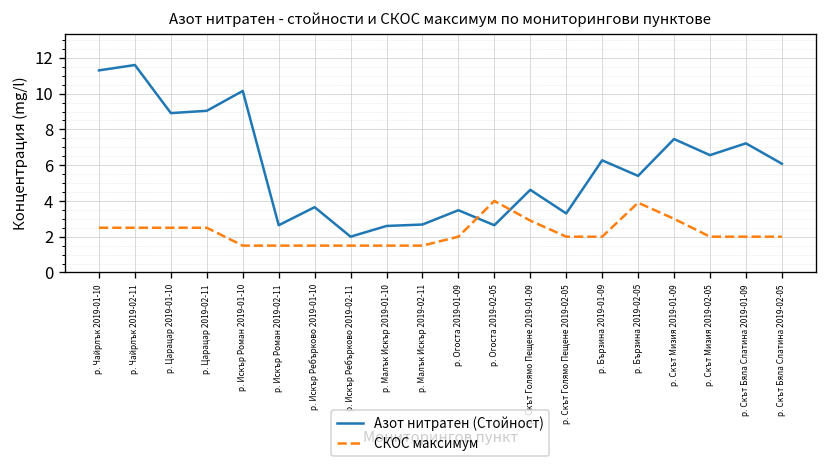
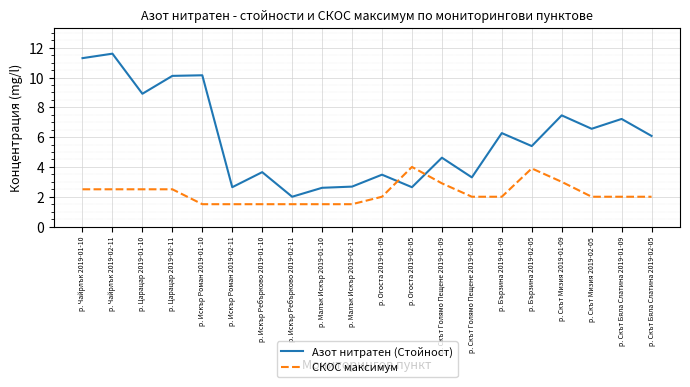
Азот нитратен (Стойност), р. Царацар 2019-02-11: 9.0 -> 10.1
